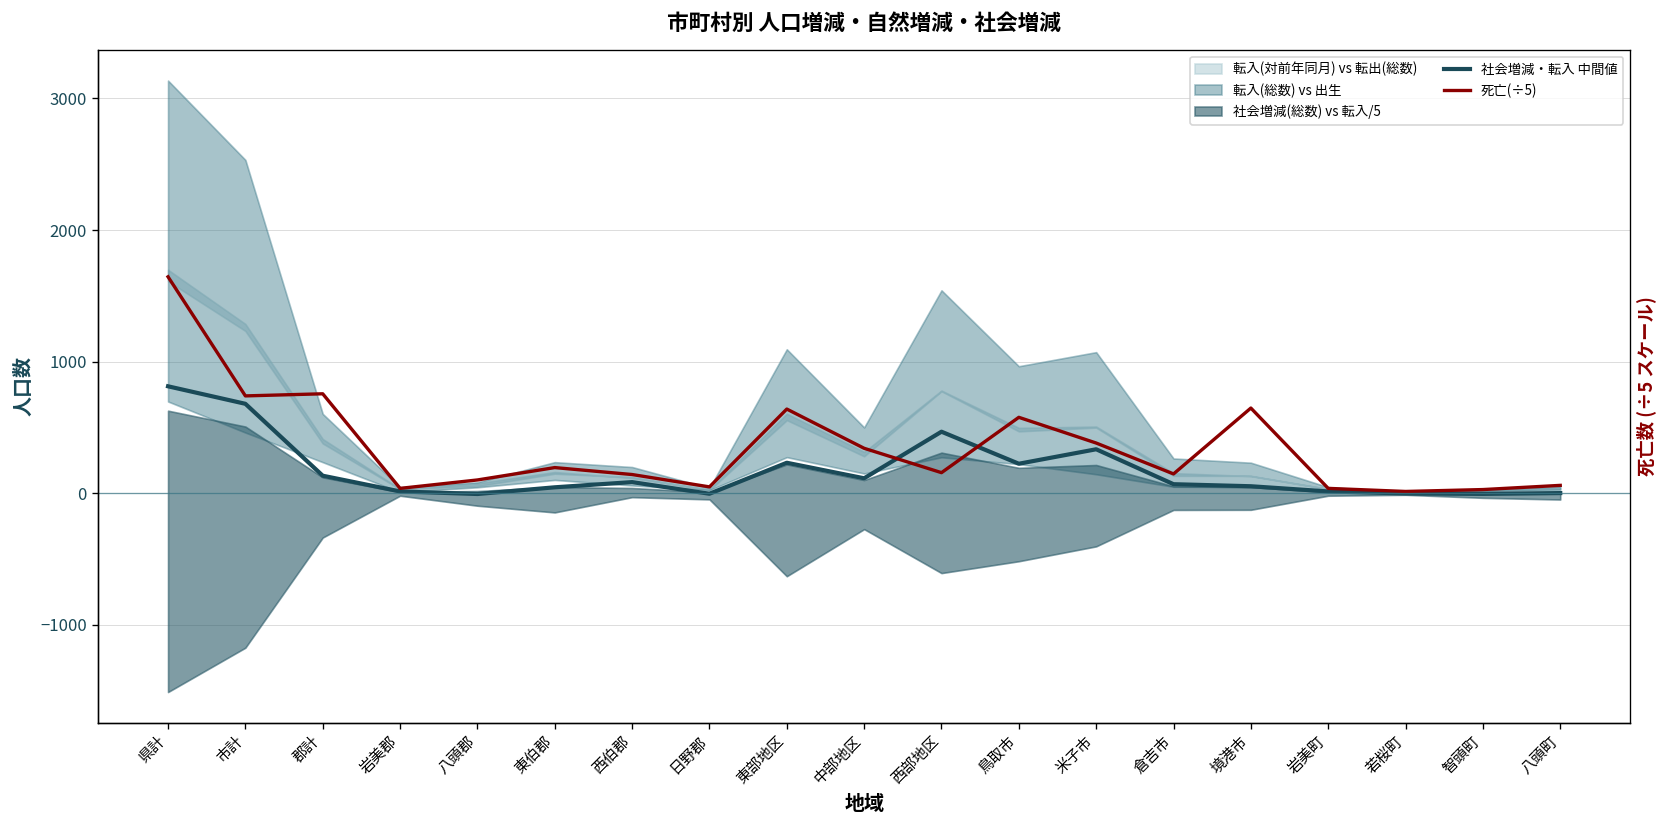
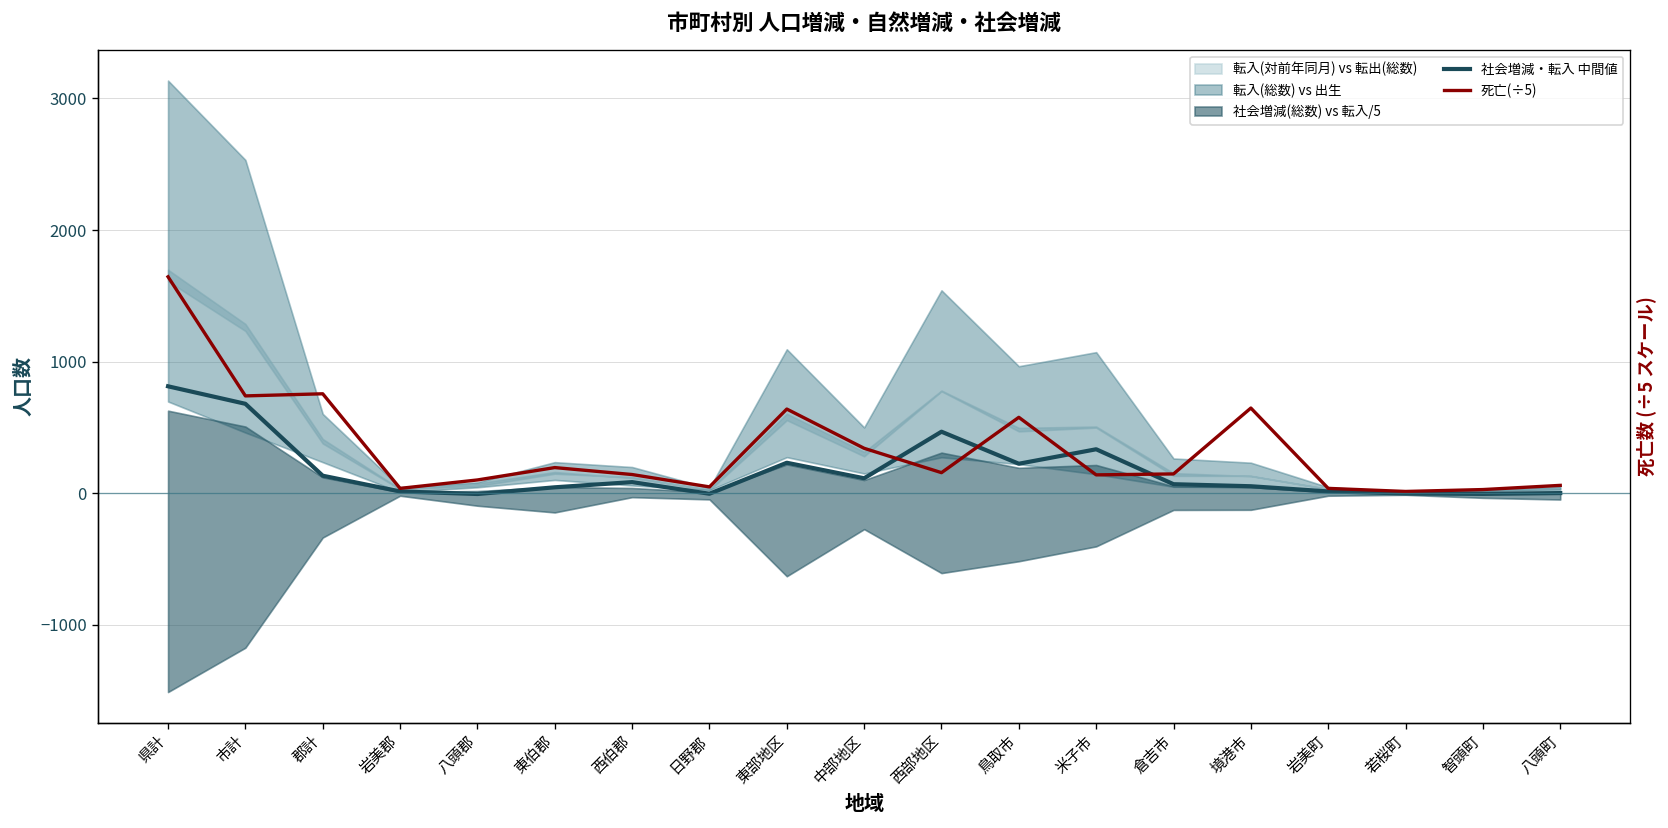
死亡(÷5), 米子市: 380 -> 140
